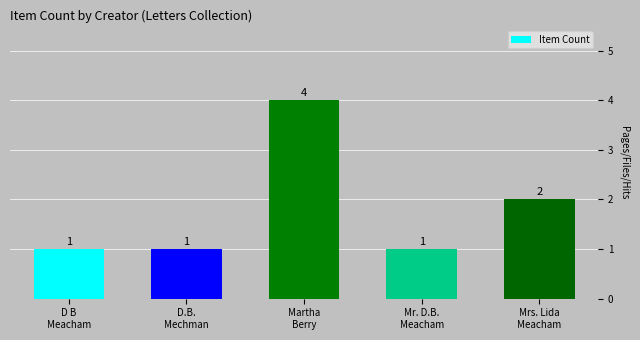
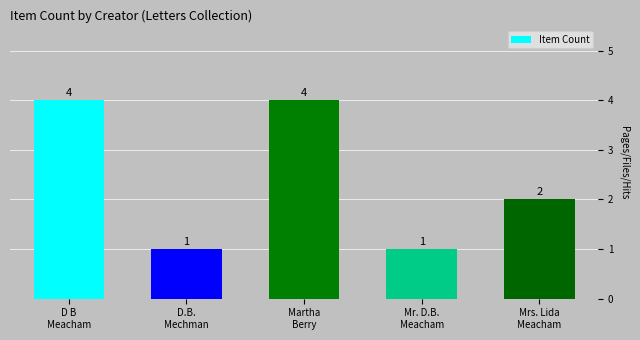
D B Meacham: 1 -> 4
